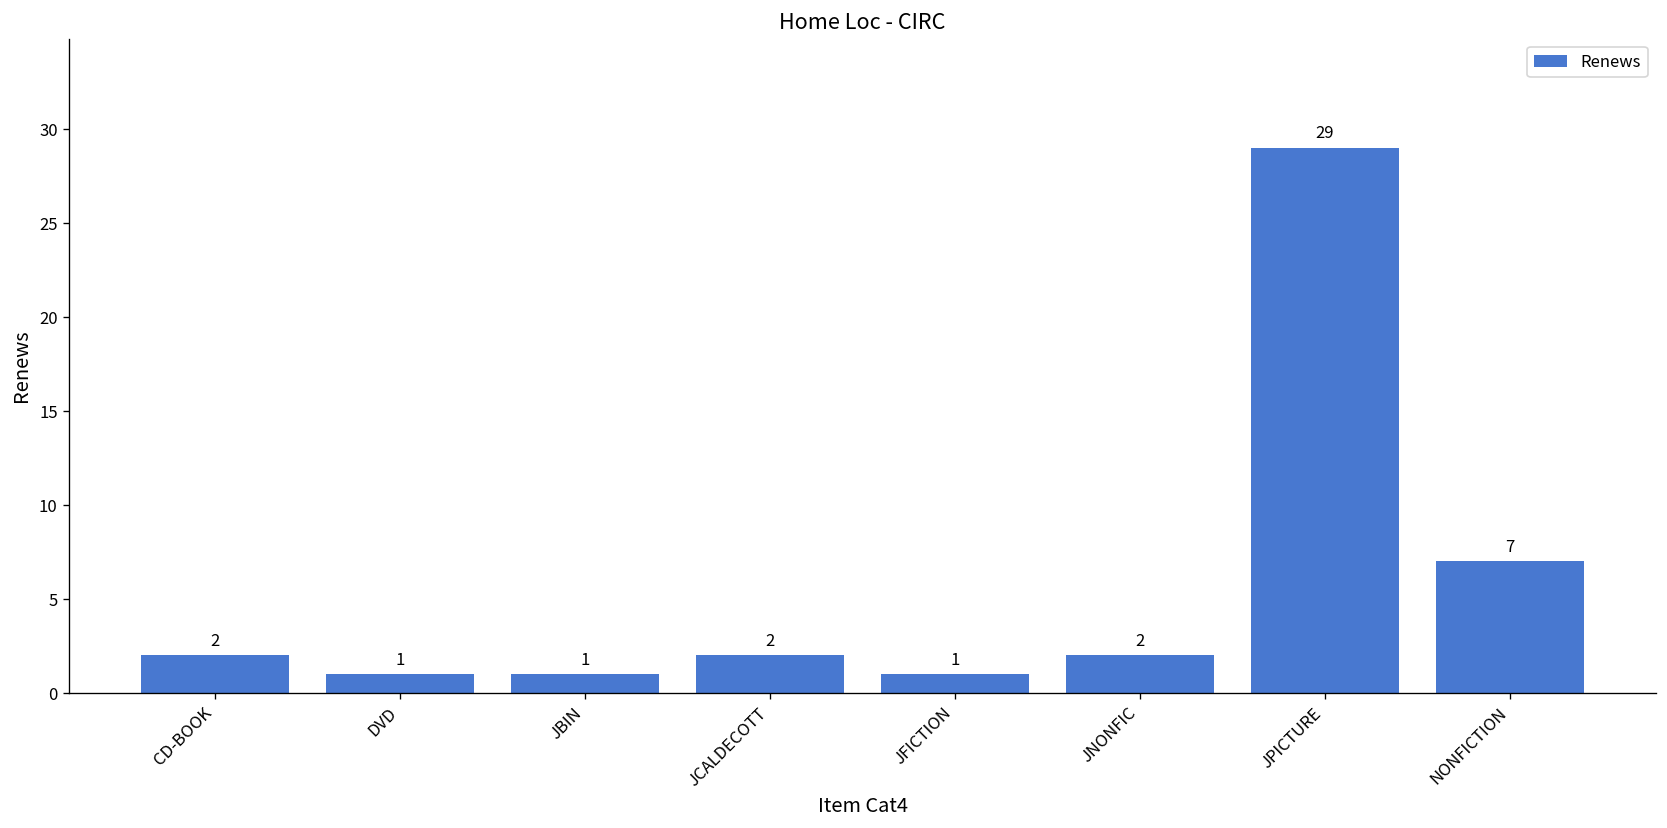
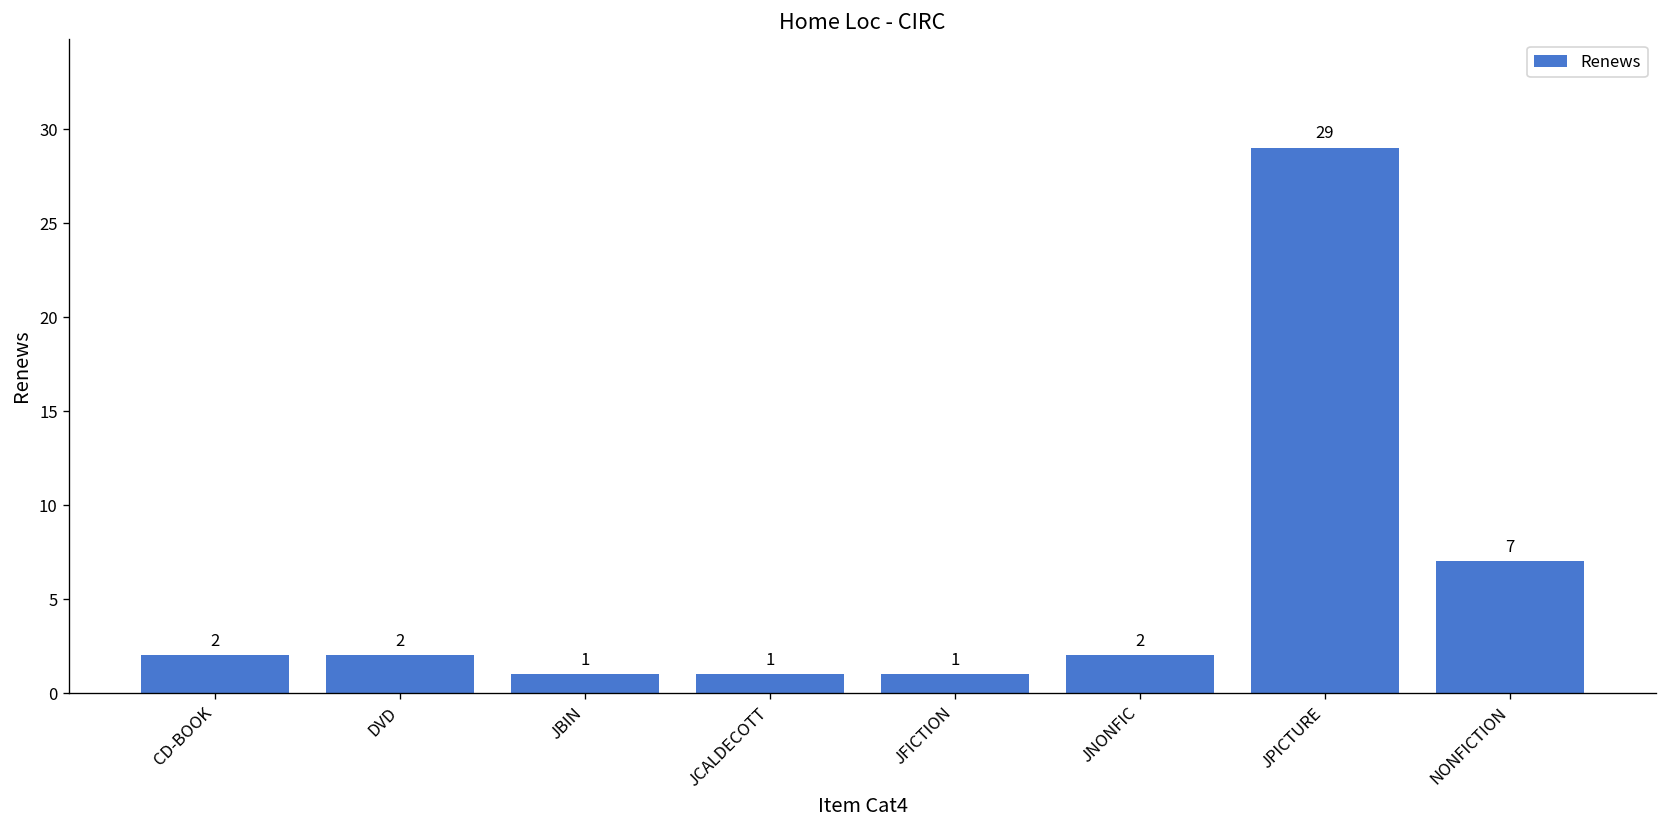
DVD: 1 -> 2
JCALDECOTT: 2 -> 1
